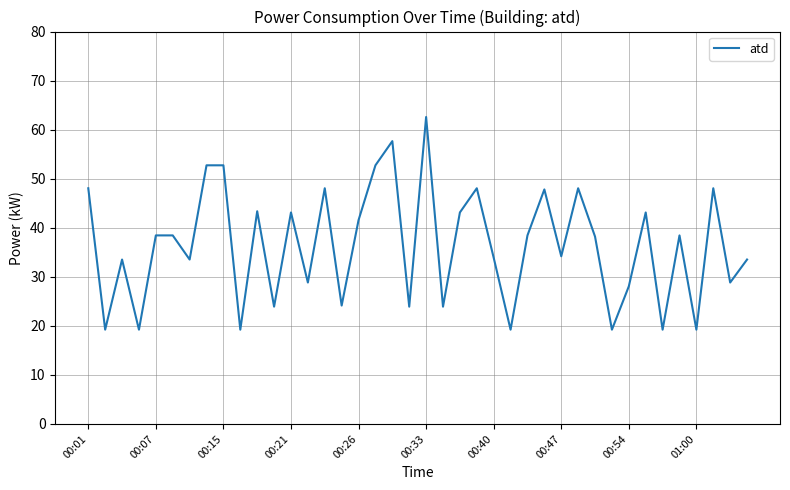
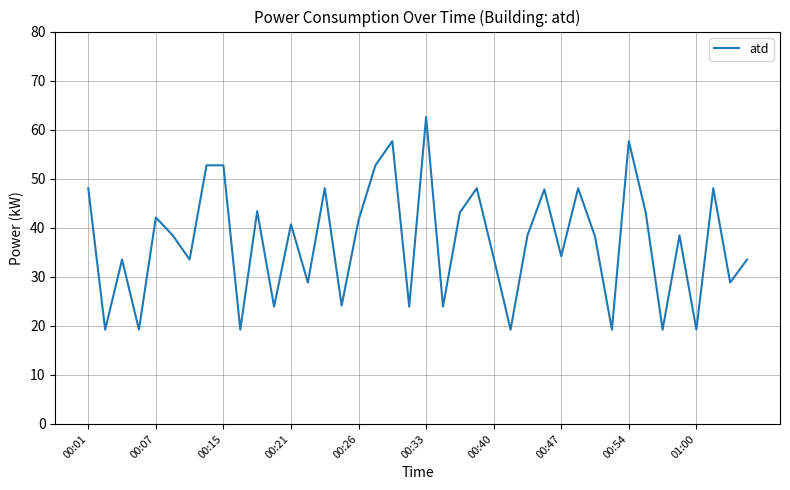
00:07: 38 -> 42
00:21: 43 -> 41
00:54: 28 -> 58
